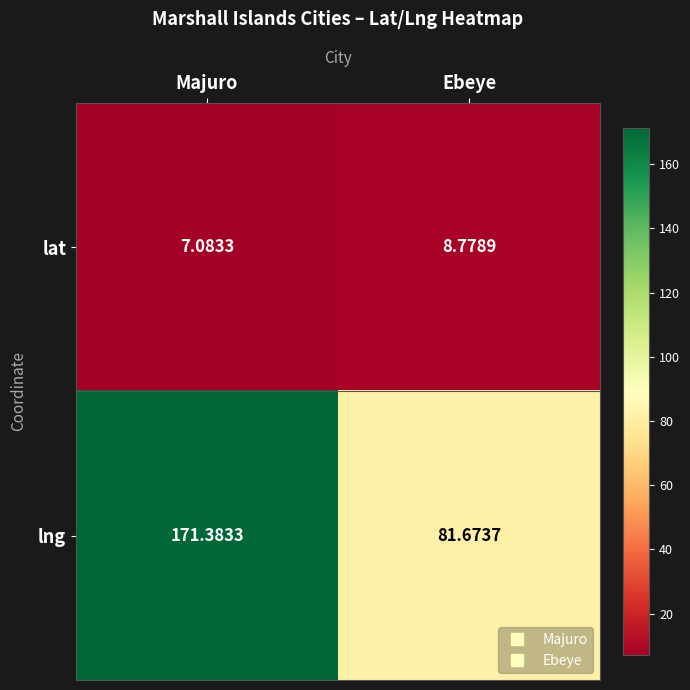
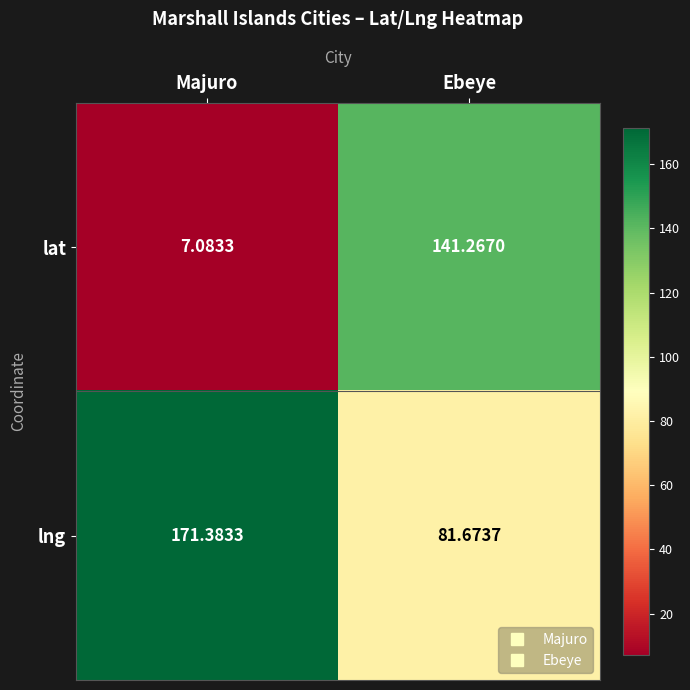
lat, Ebeye: 8.7789 -> 141.2670
